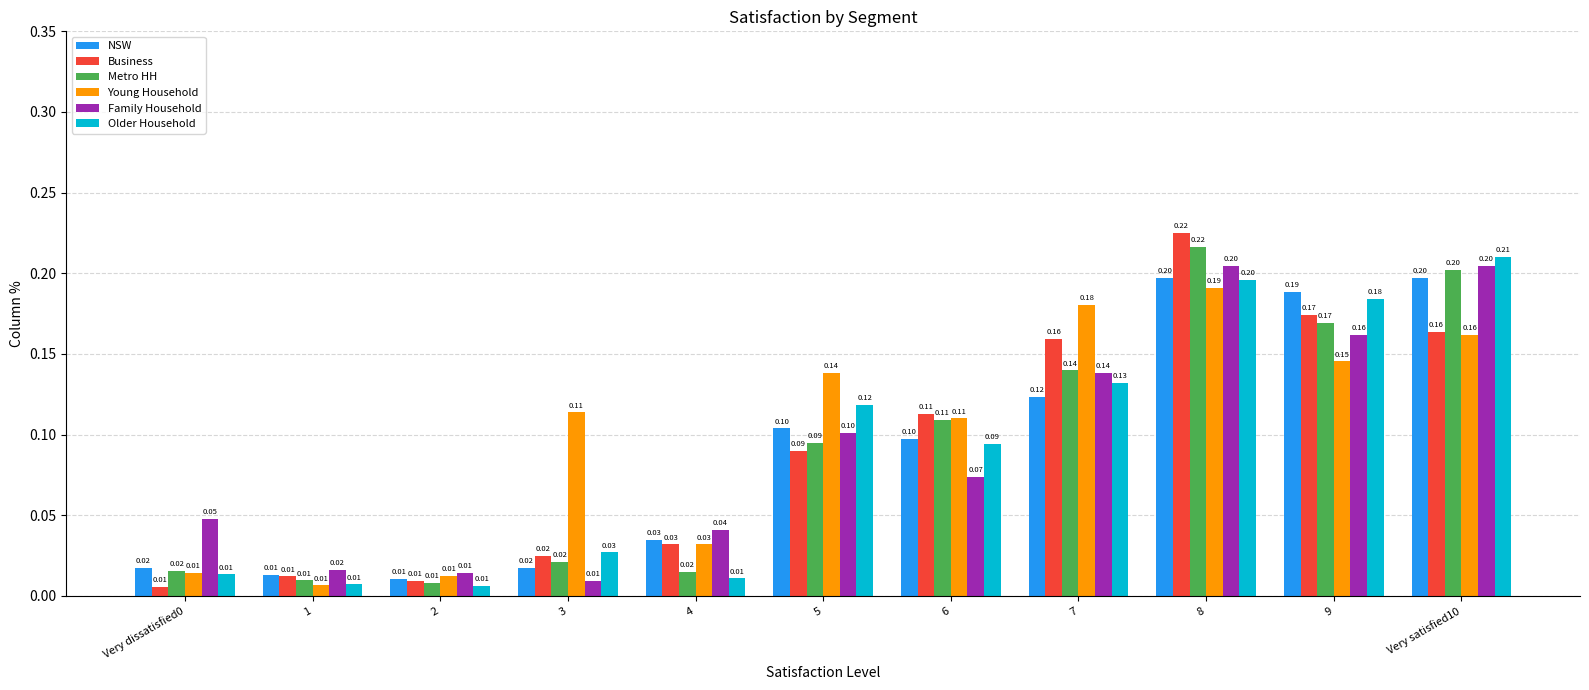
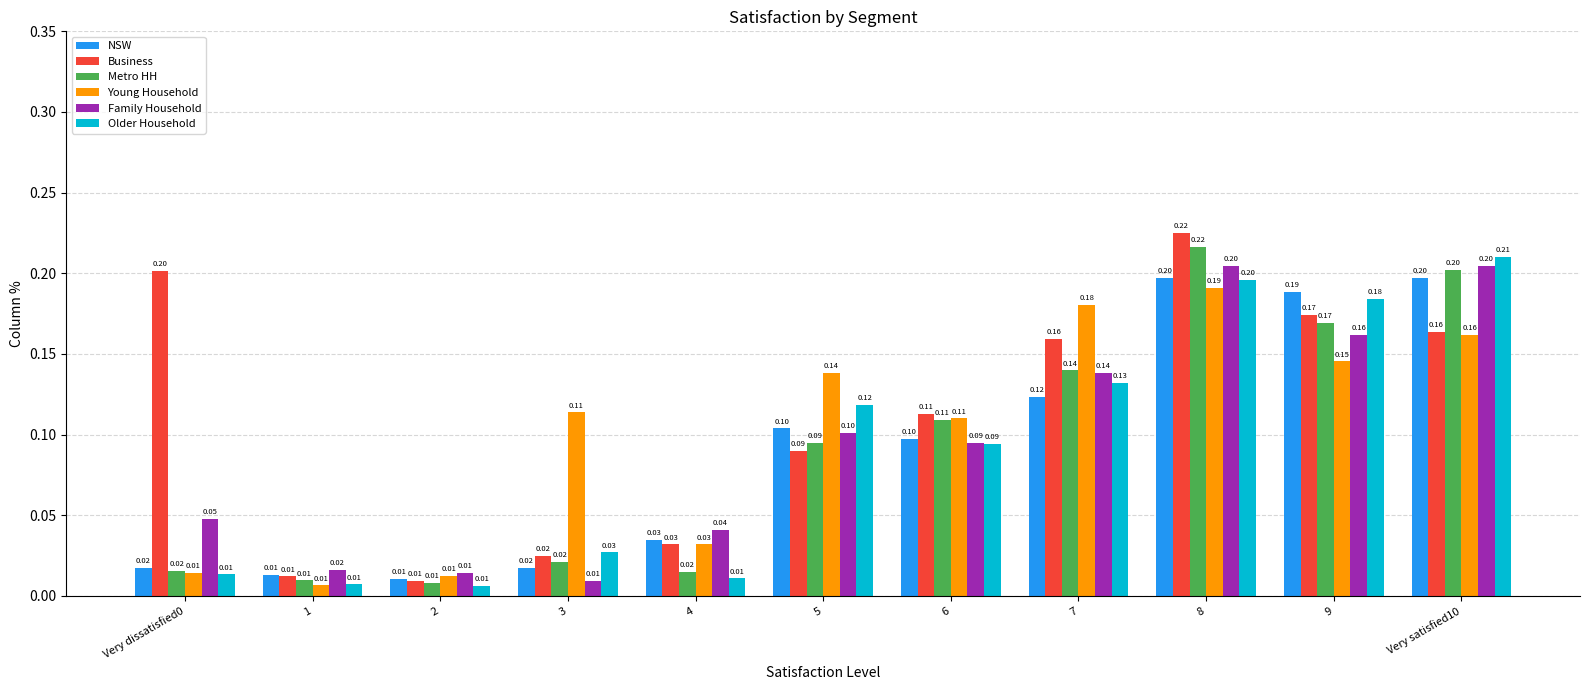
Business, Very dissatisfied0: 0.01 -> 0.20
Family Household, 6: 0.07 -> 0.09
